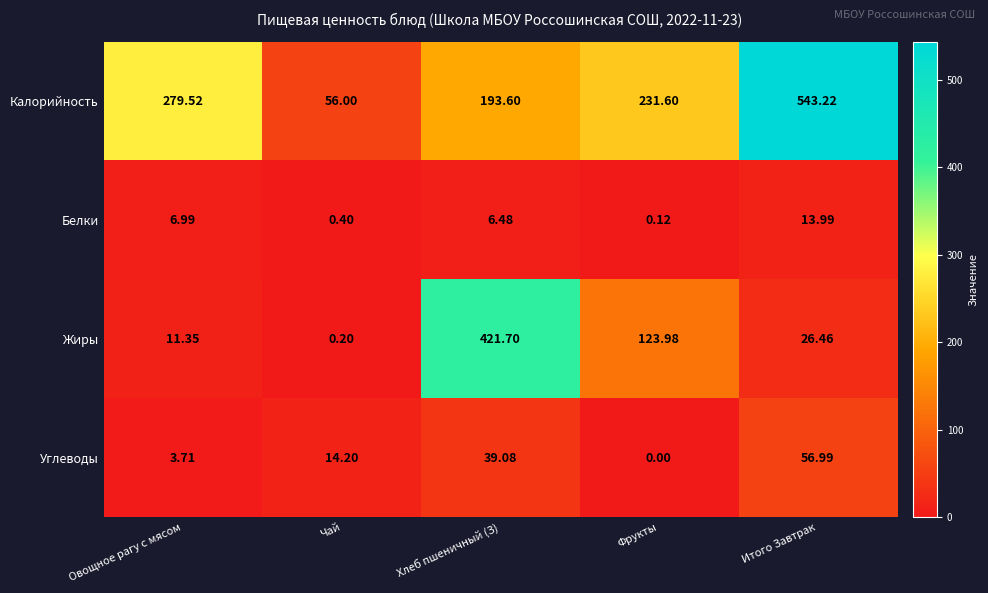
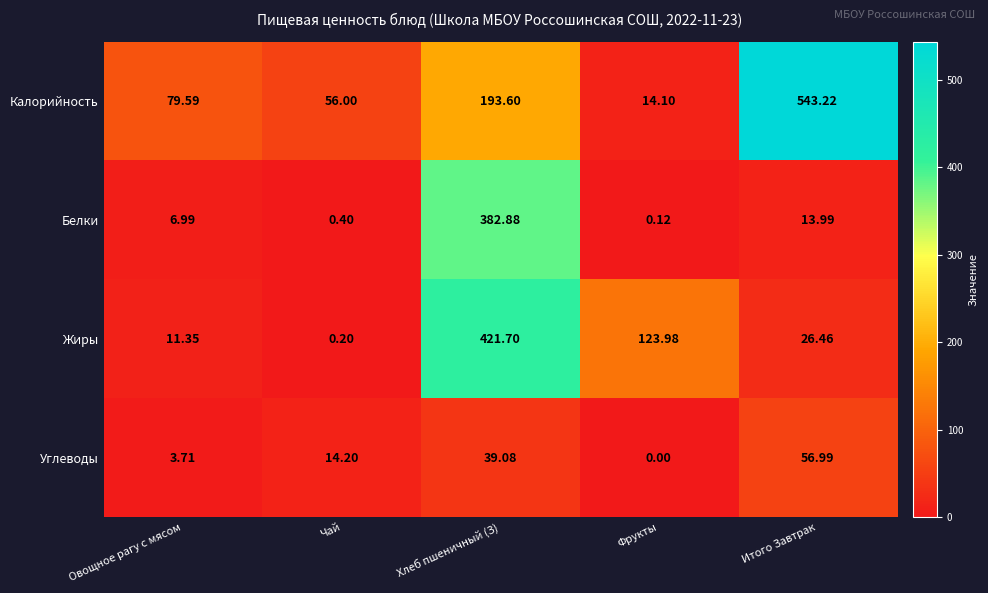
Калорийность, Овощное рагу с мясом: 279.52 -> 79.59
Калорийность, Фрукты: 231.60 -> 14.10
Белки, Хлеб пшеничный (З): 6.48 -> 382.88
